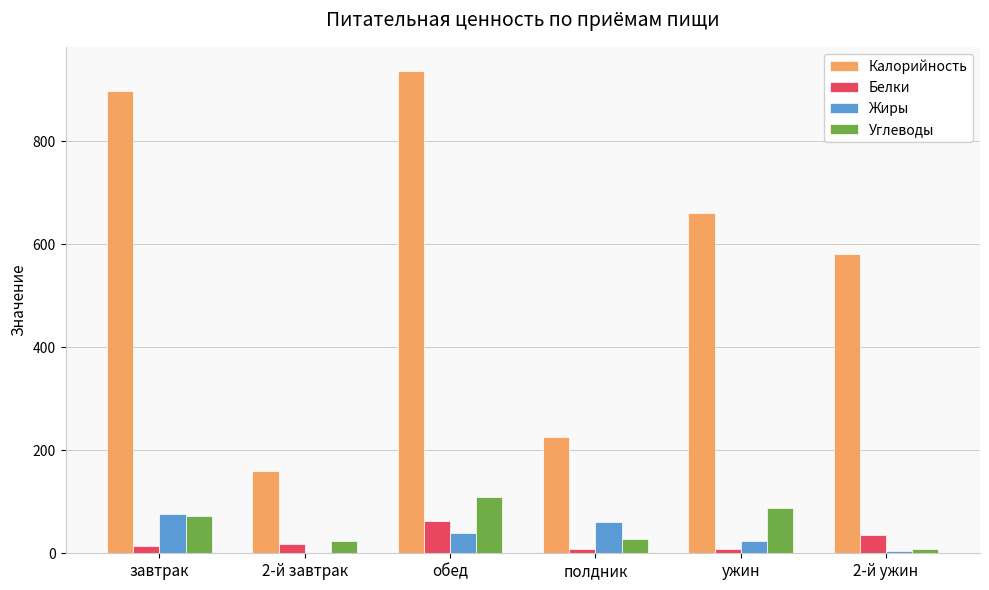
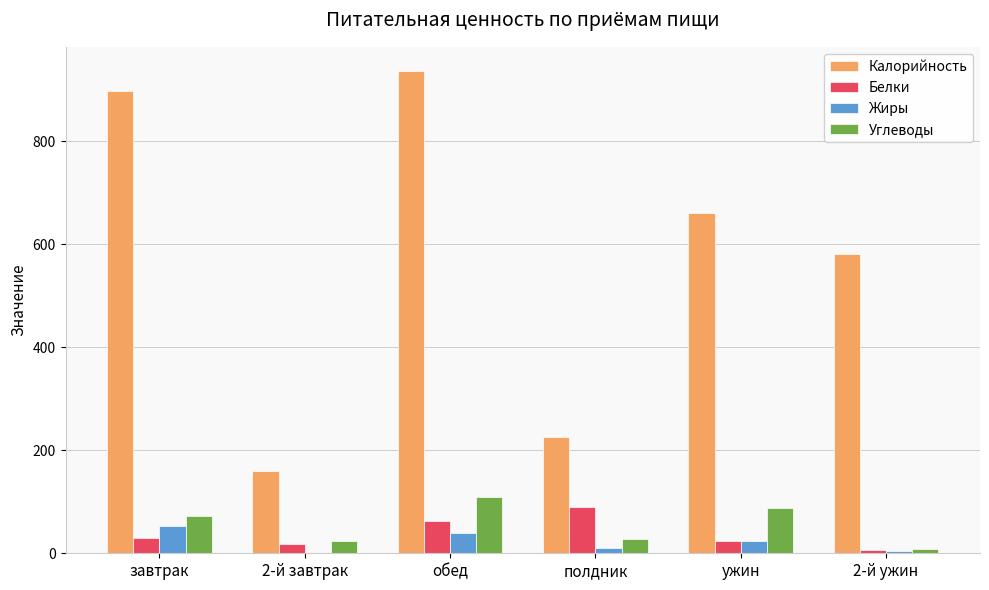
Белки, завтрак: 10 -> 30
Жиры, завтрак: 80 -> 50
Белки, полдник: 10 -> 90
Жиры, полдник: 60 -> 10
Белки, ужин: 10 -> 20
Белки, 2-й ужин: 40 -> 10
